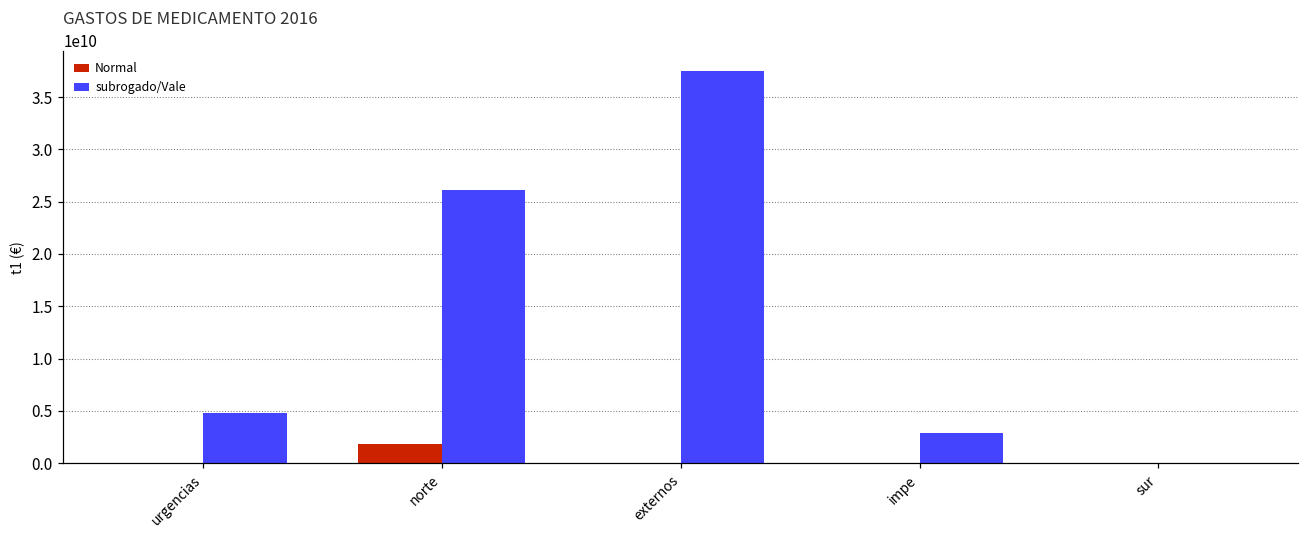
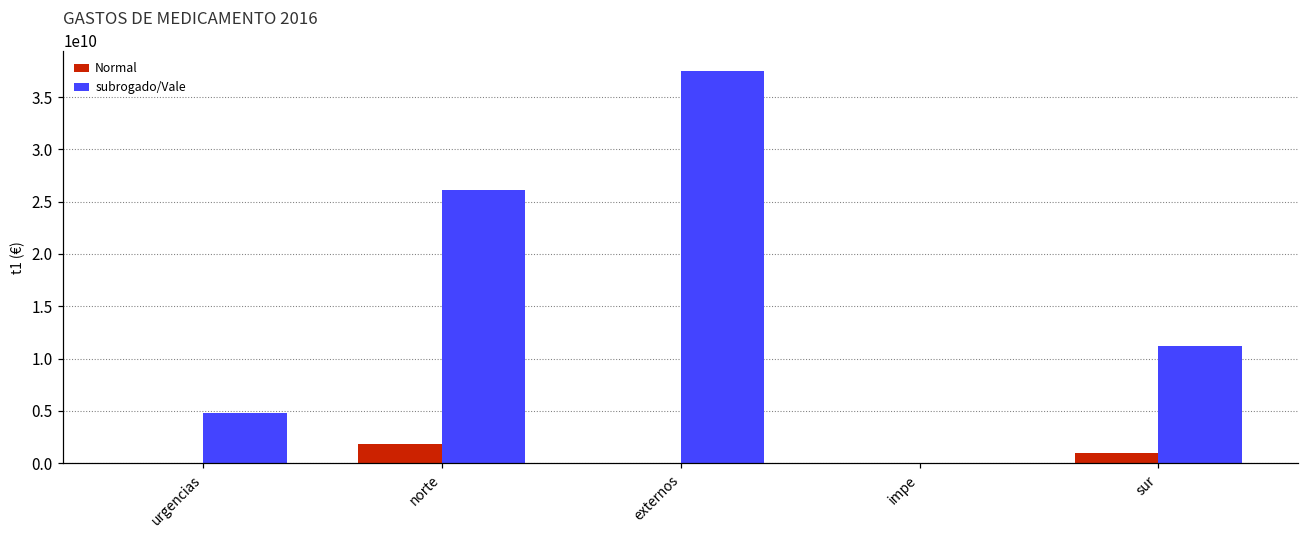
subrogado/Vale, impe: 3000000000 -> 0
Normal, sur: 0 -> 1000000000
subrogado/Vale, sur: 0 -> 11000000000
